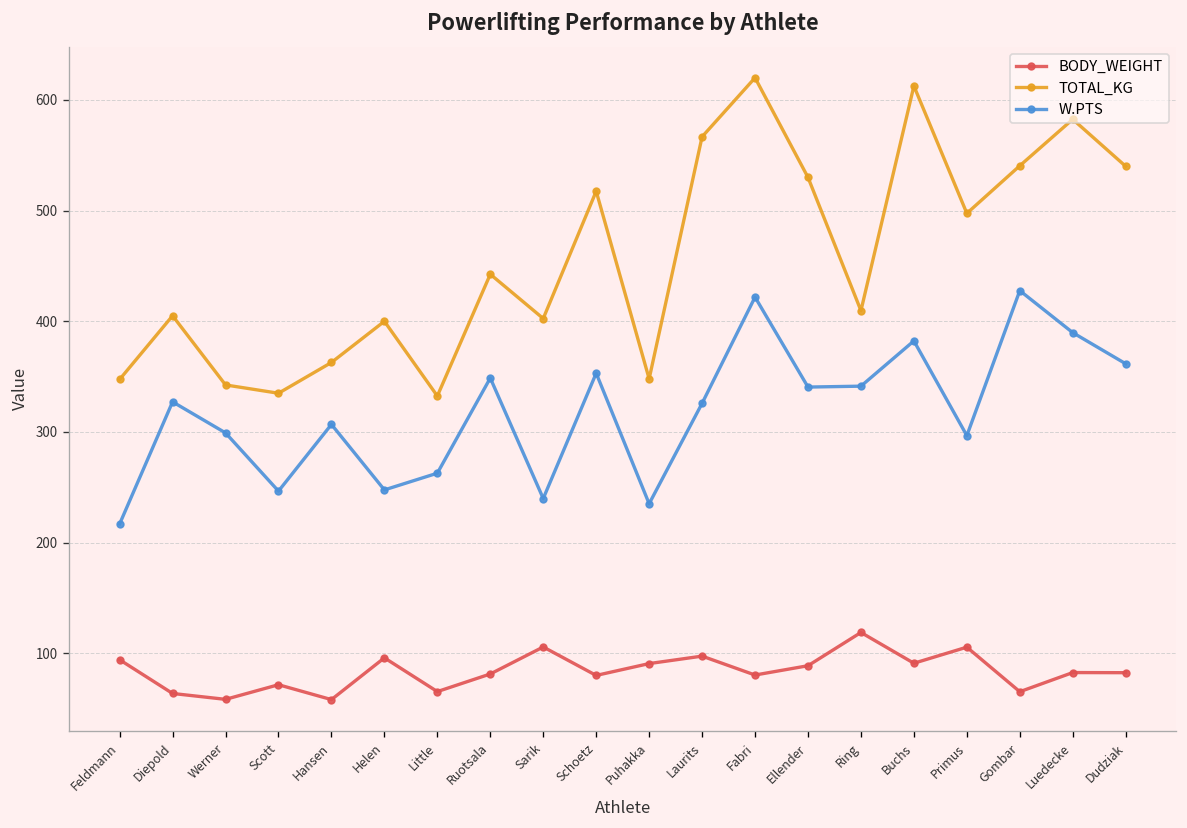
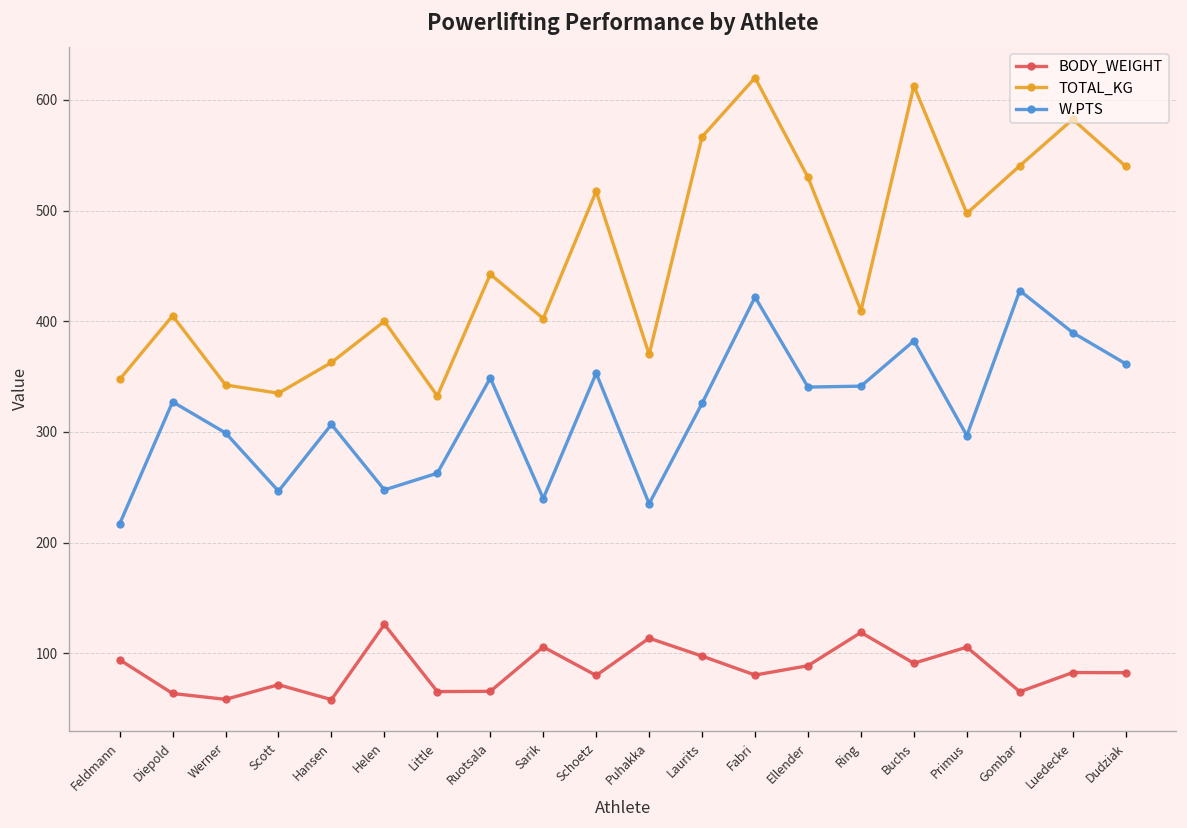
BODY_WEIGHT, Helen: 100 -> 130
BODY_WEIGHT, Ruotsala: 80 -> 70
BODY_WEIGHT, Puhakka: 90 -> 110
TOTAL_KG, Puhakka: 350 -> 370
